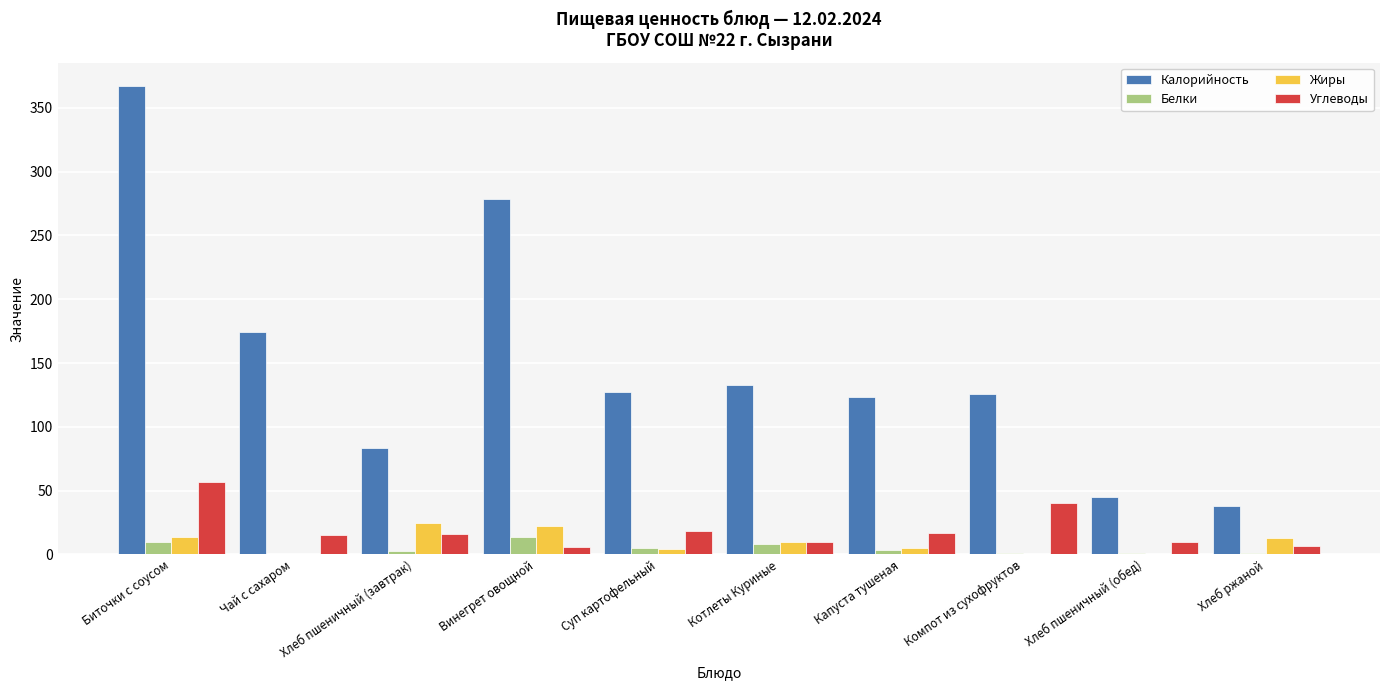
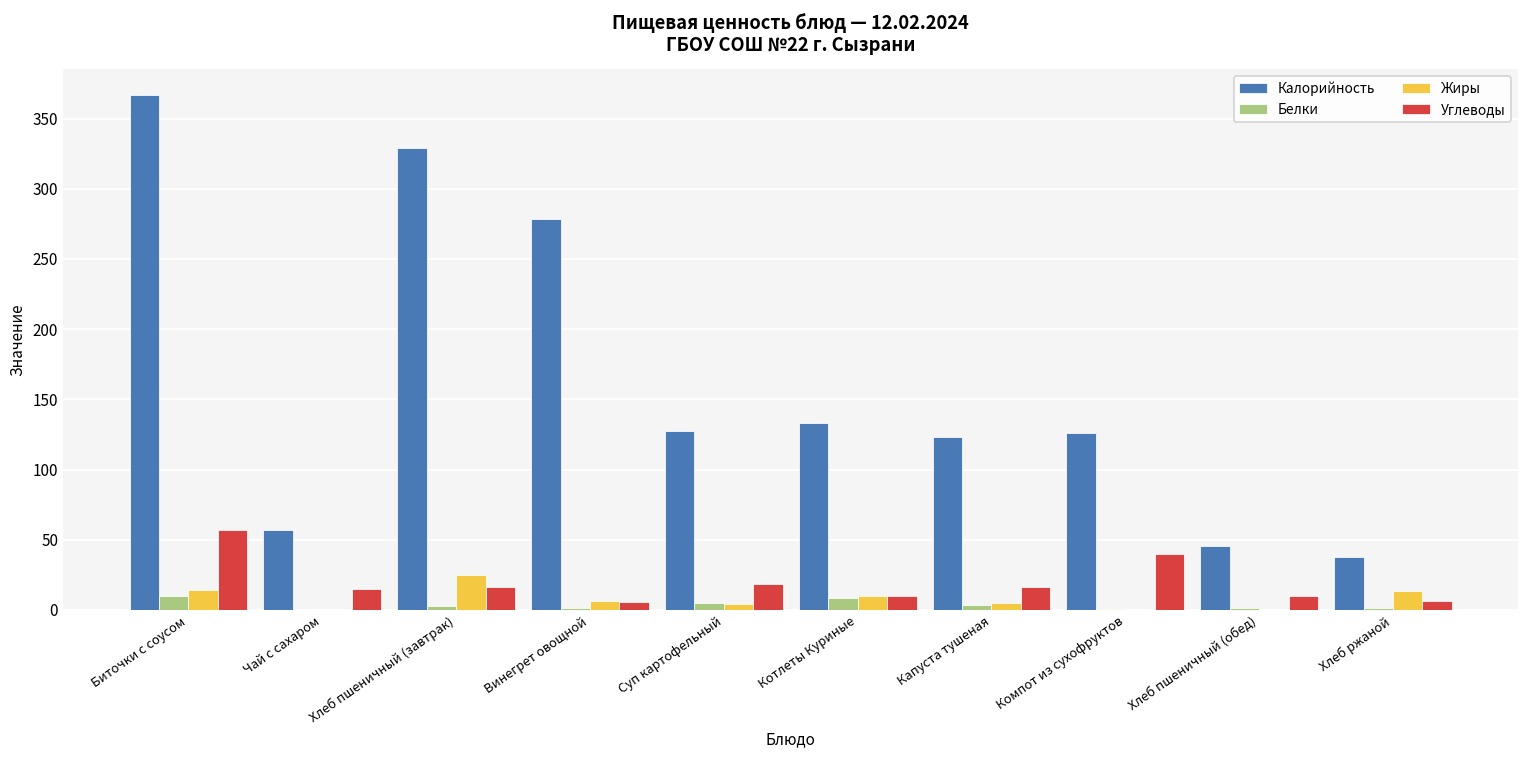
Калорийность, Чай с сахаром: 174 -> 57
Калорийность, Хлеб пшеничный (завтрак): 83 -> 329
Белки, Винегрет овощной: 13 -> 1
Жиры, Винегрет овощной: 22 -> 6
